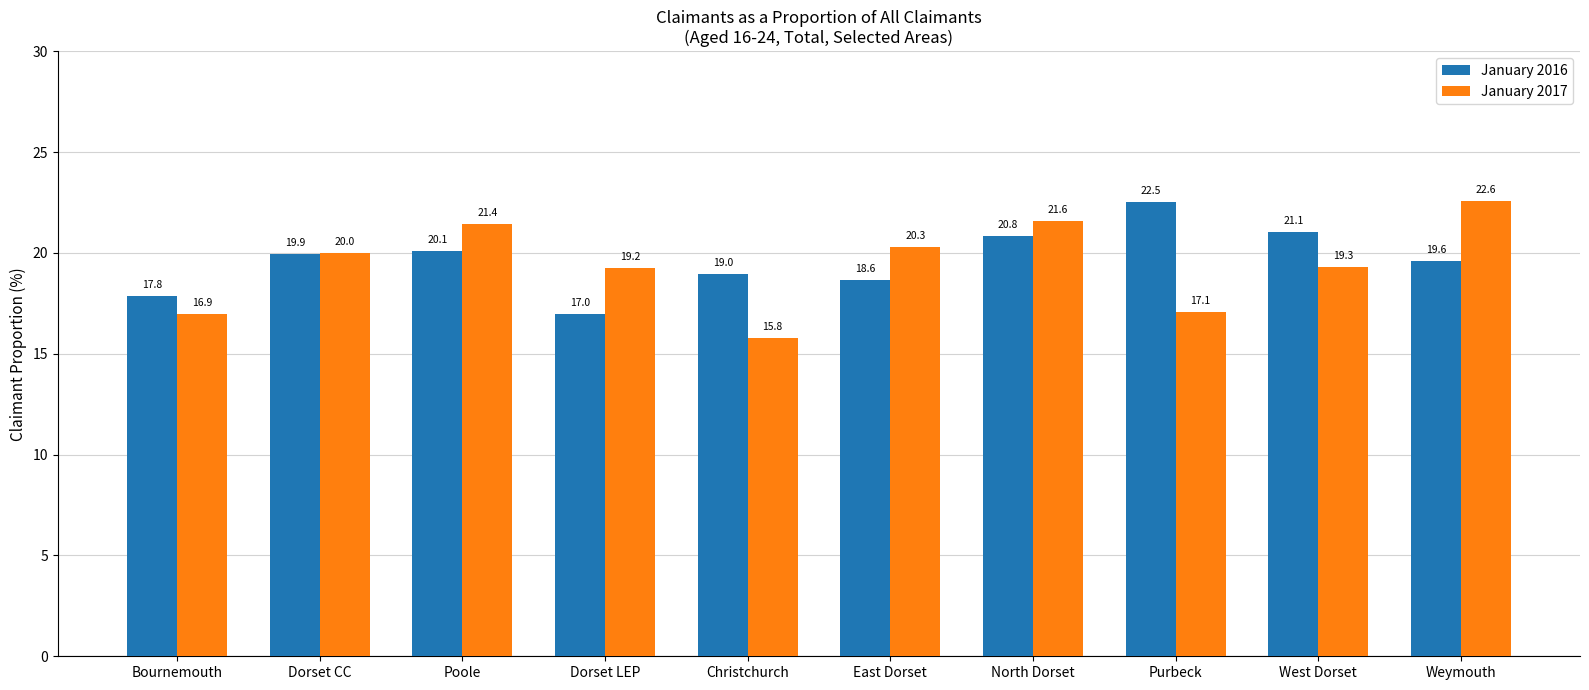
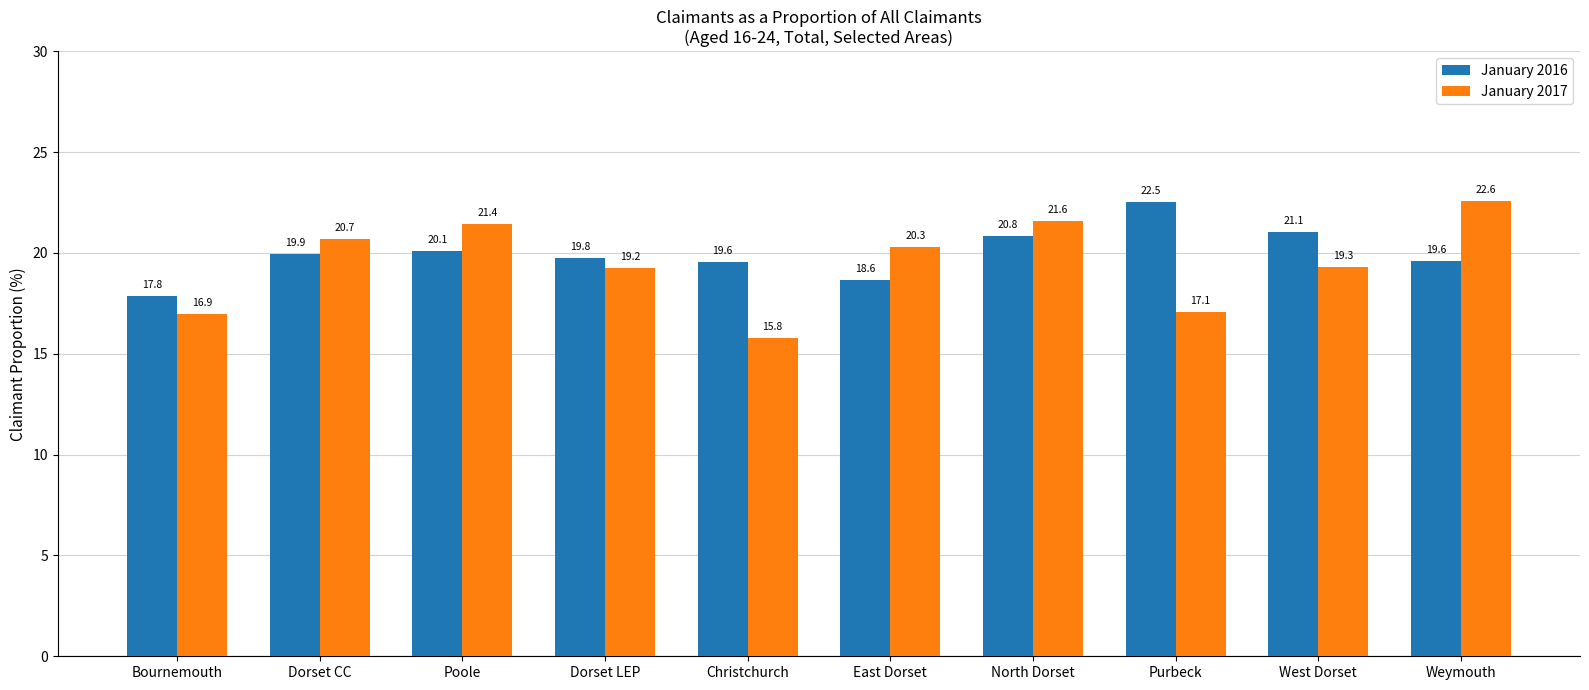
January 2017, Dorset CC: 20.0 -> 20.7
January 2016, Dorset LEP: 17.0 -> 19.8
January 2016, Christchurch: 19.0 -> 19.6
